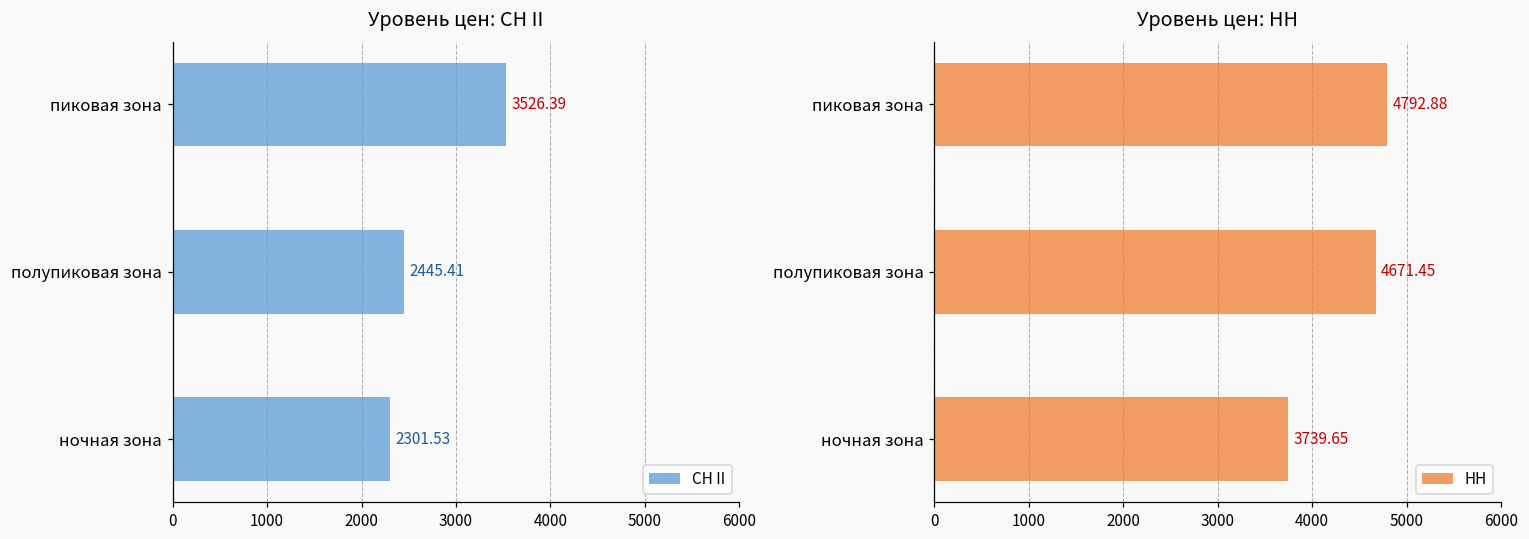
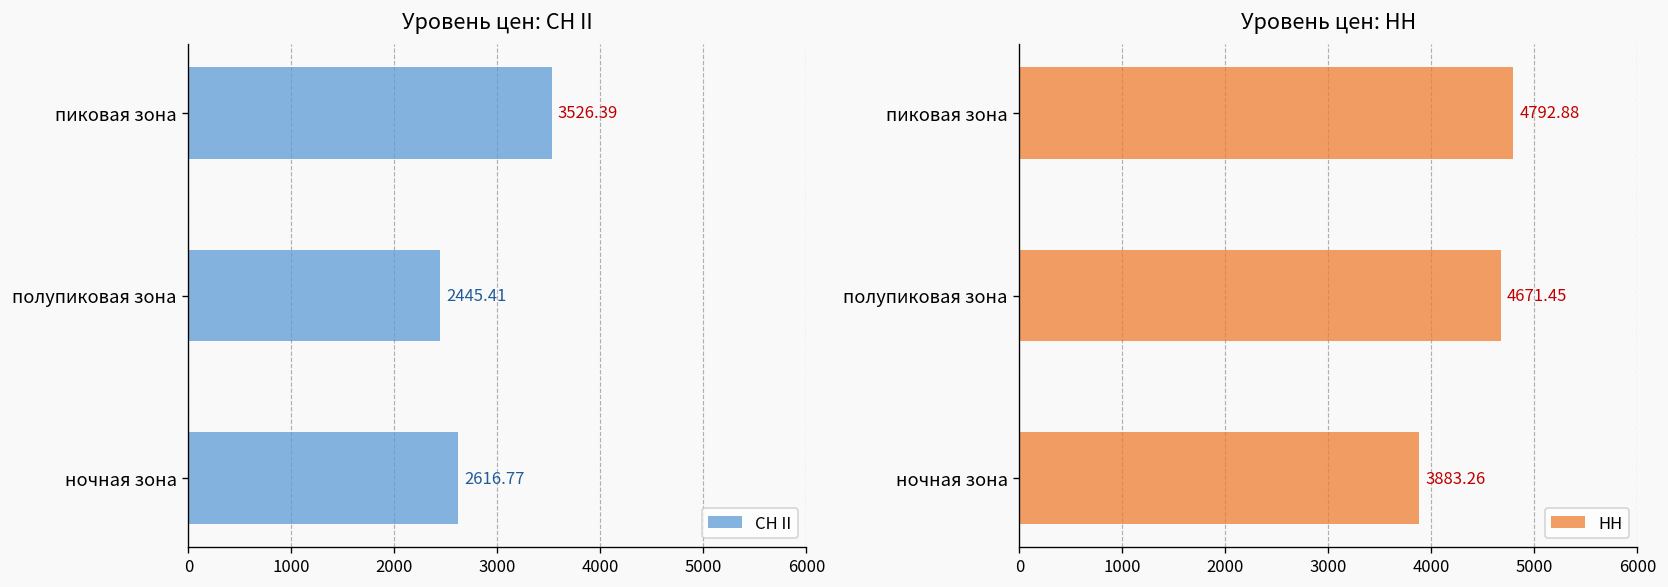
Уровень цен: СН II, ночная зона: 2301.53 -> 2616.77
Уровень цен: НН, ночная зона: 3739.65 -> 3883.26
